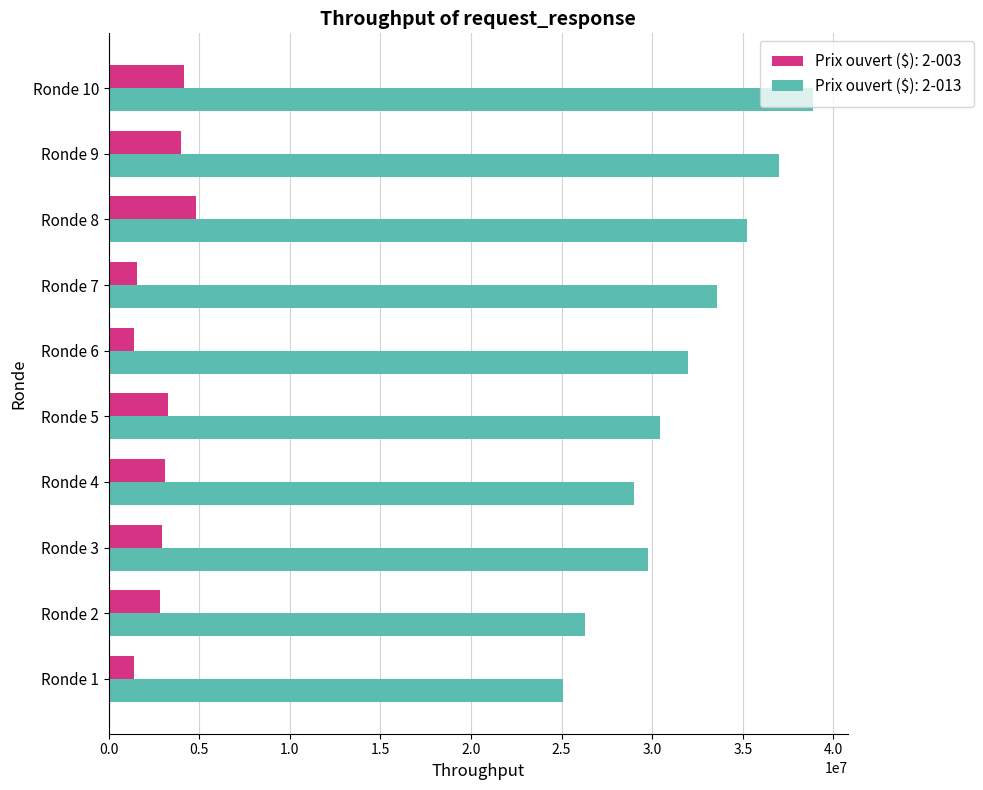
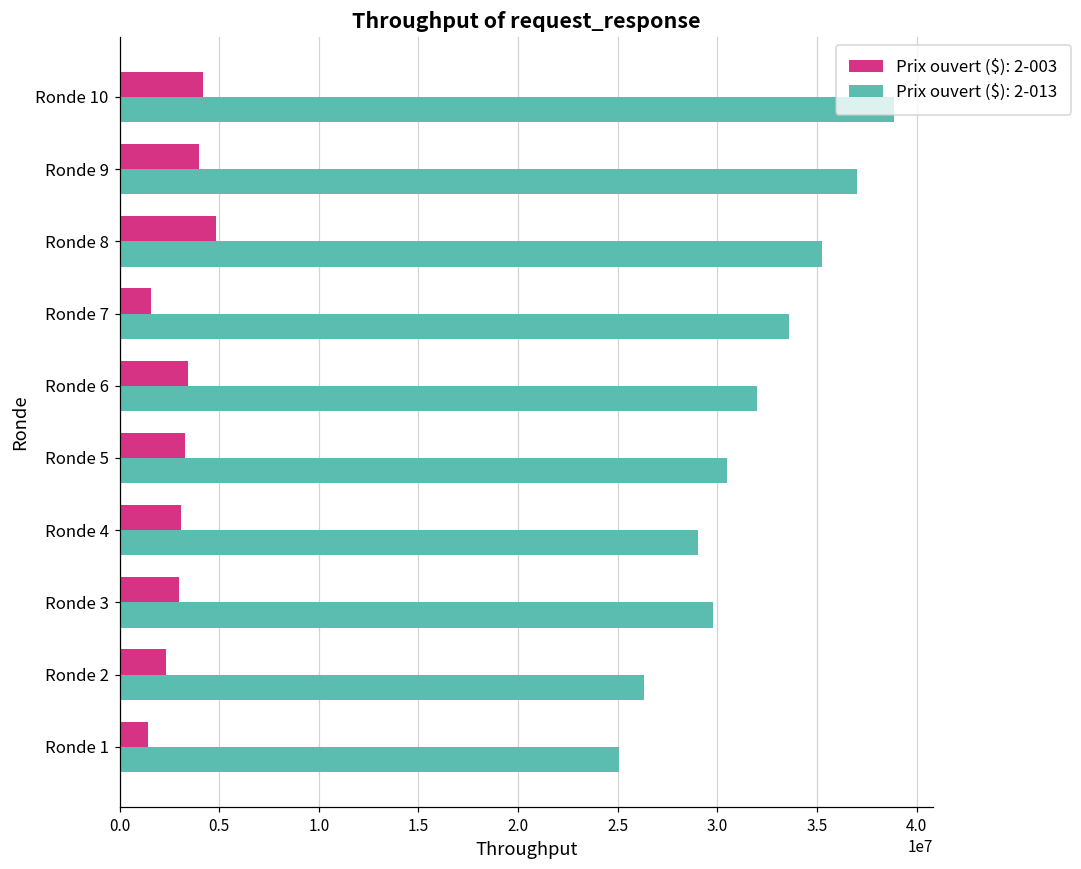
Prix ouvert ($): 2-003, Ronde 6: 1400000 -> 3400000
Prix ouvert ($): 2-003, Ronde 2: 2800000 -> 2300000
